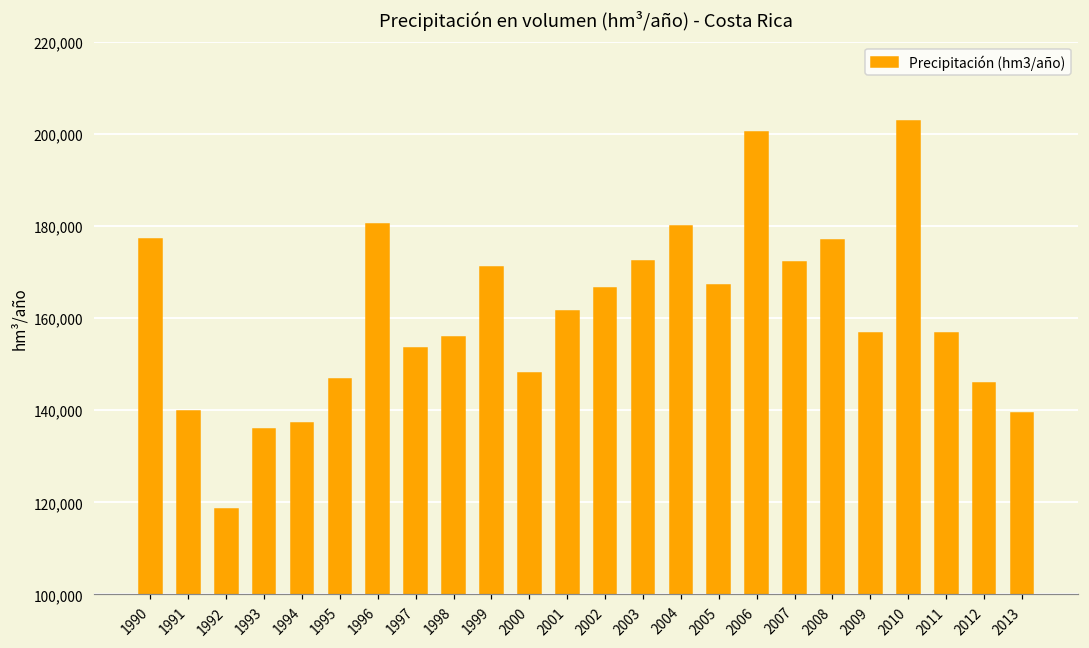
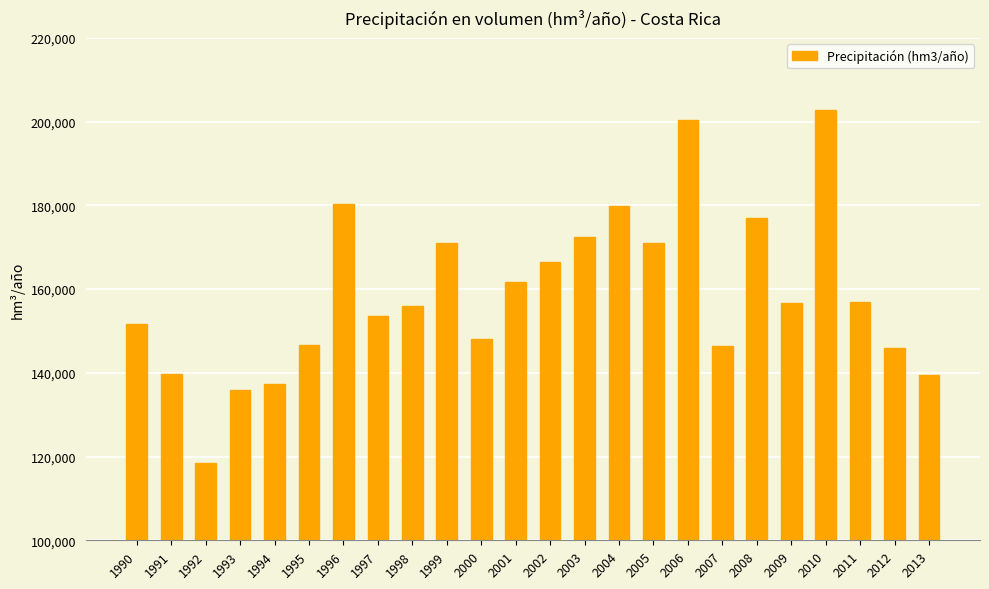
1990: 177,000 -> 152,000
2005: 167,000 -> 171,000
2007: 172,000 -> 147,000
